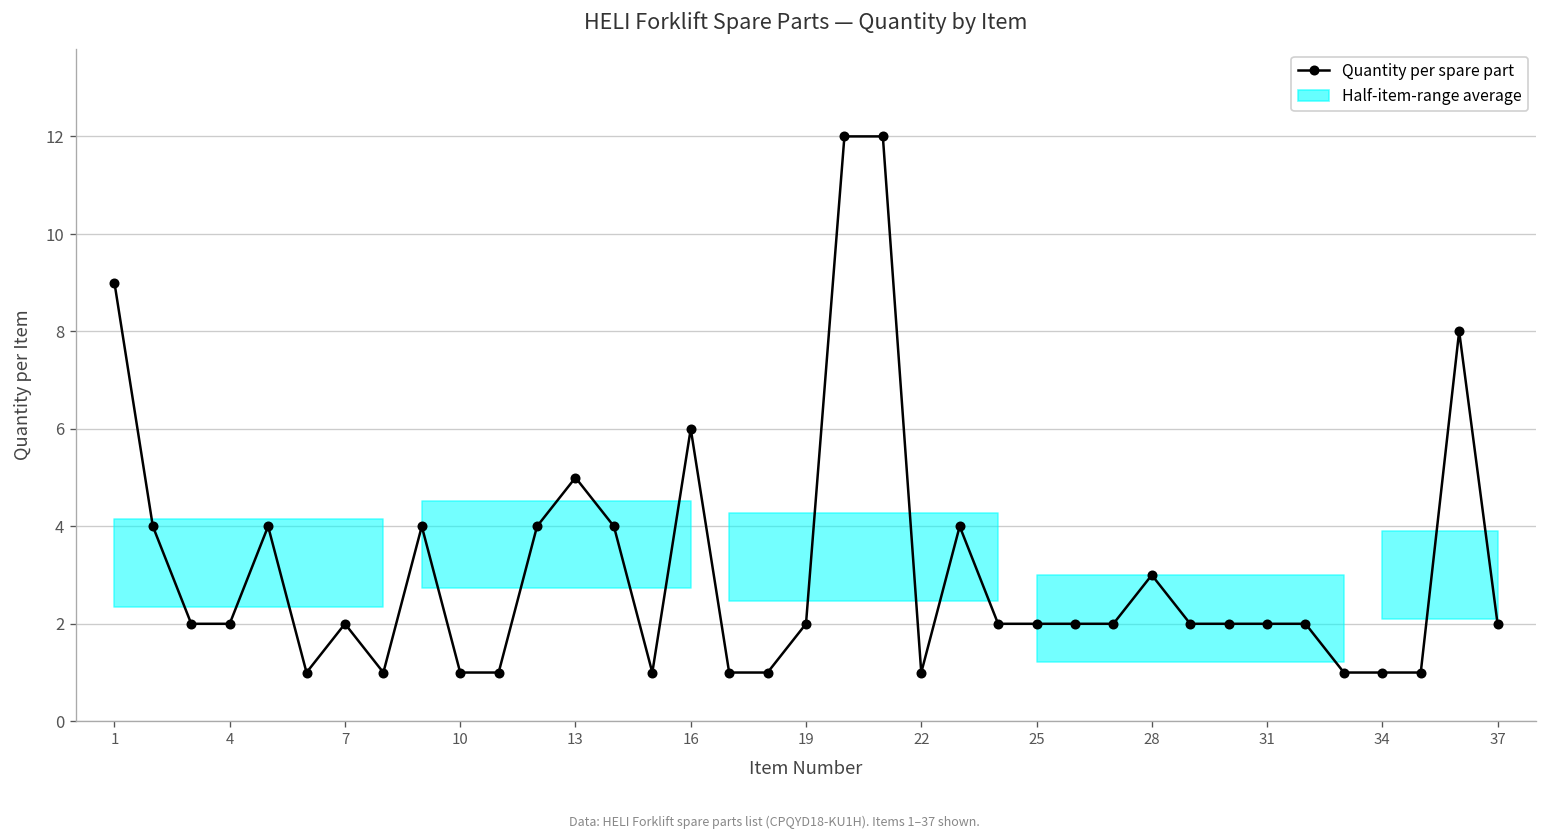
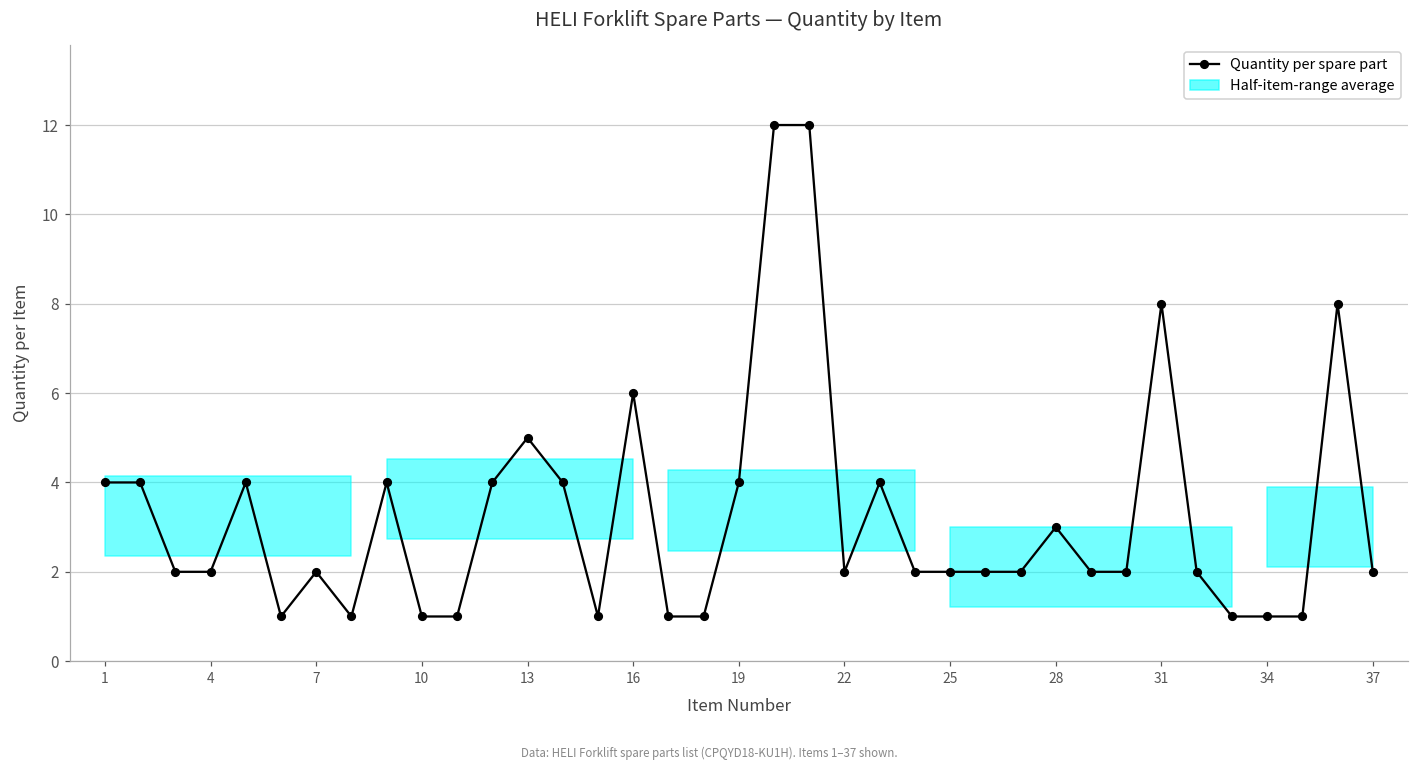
Quantity per spare part, 1: 9 -> 4
Quantity per spare part, 19: 2 -> 4
Quantity per spare part, 22: 1 -> 2
Quantity per spare part, 31: 2 -> 8
